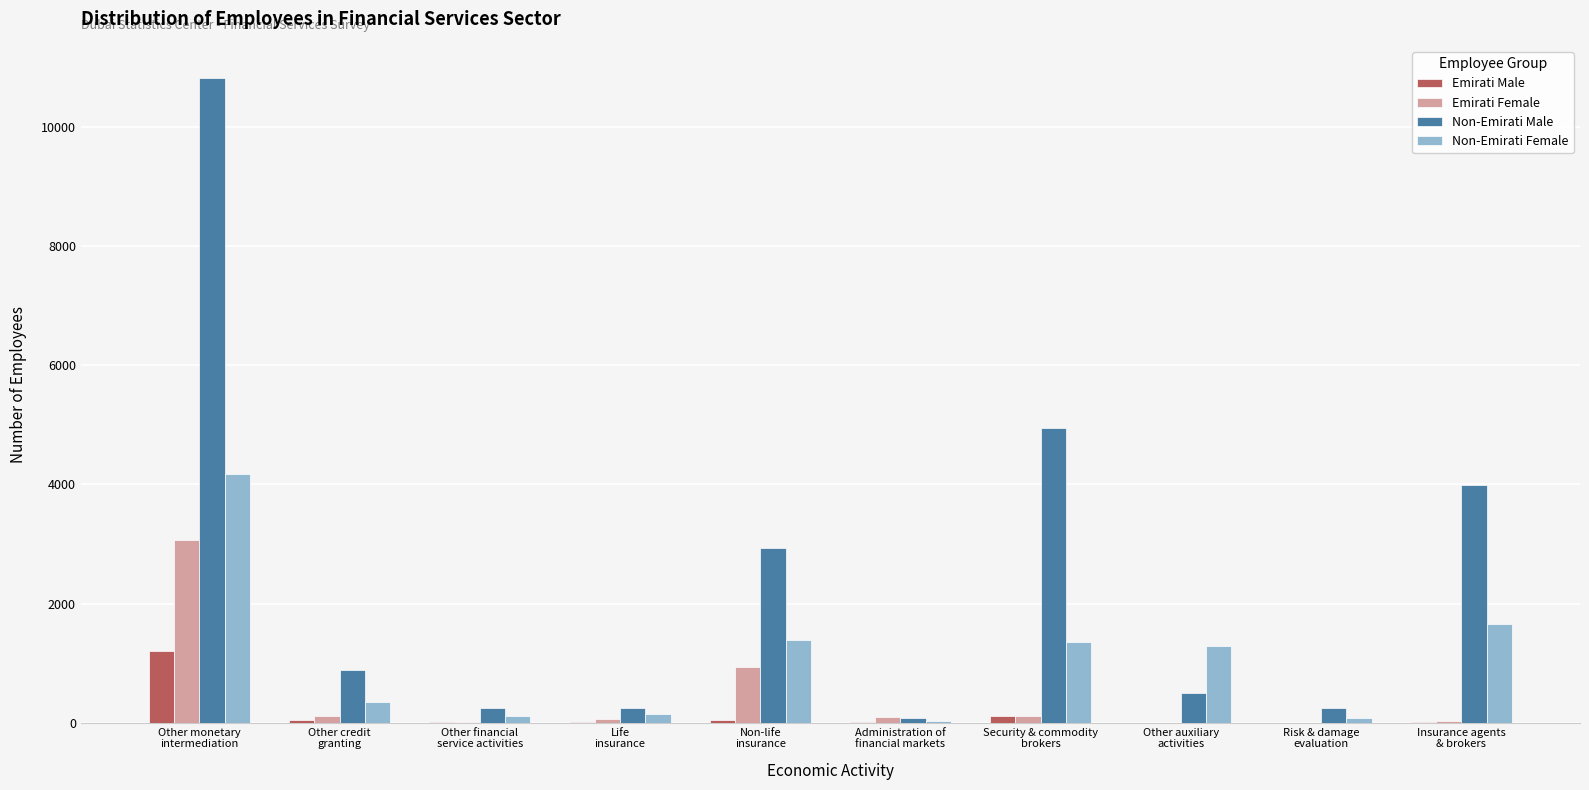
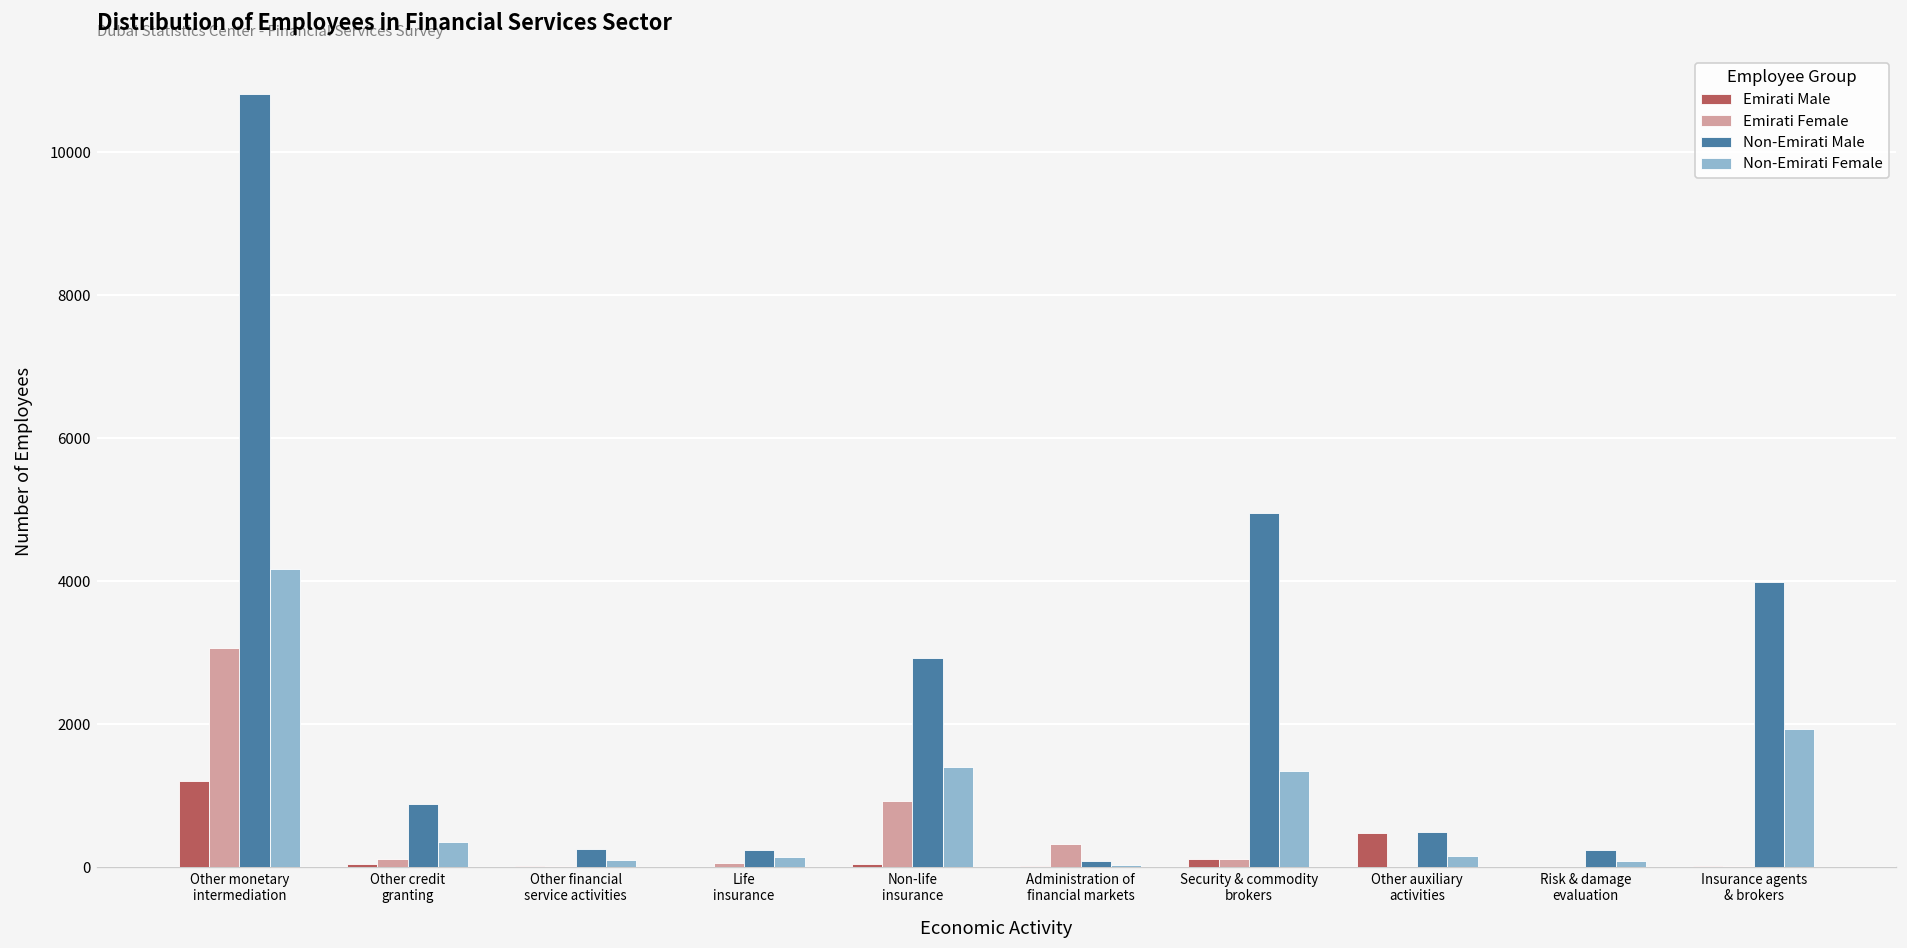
Emirati Female, Administration of financial markets: 100 -> 300
Emirati Male, Other auxiliary activities: 0 -> 500
Non-Emirati Female, Other auxiliary activities: 1300 -> 200
Non-Emirati Female, Insurance agents & brokers: 1700 -> 1900
